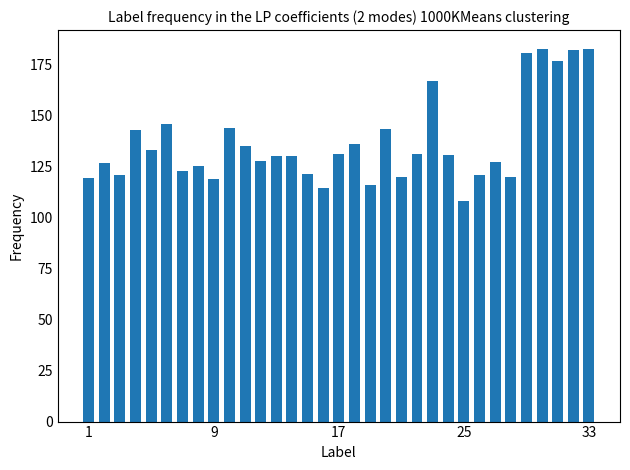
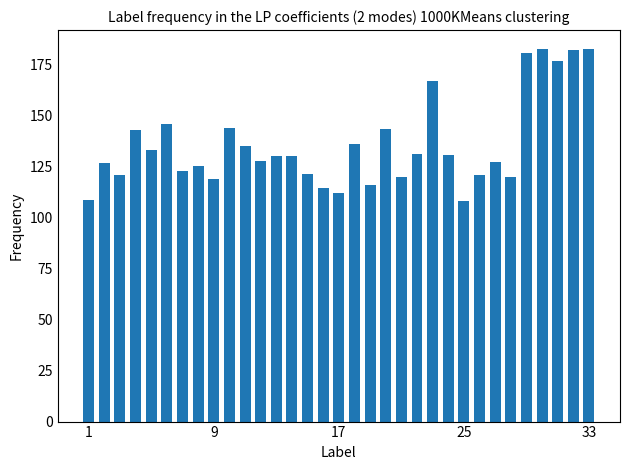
1: 119 -> 109
17: 131 -> 112
